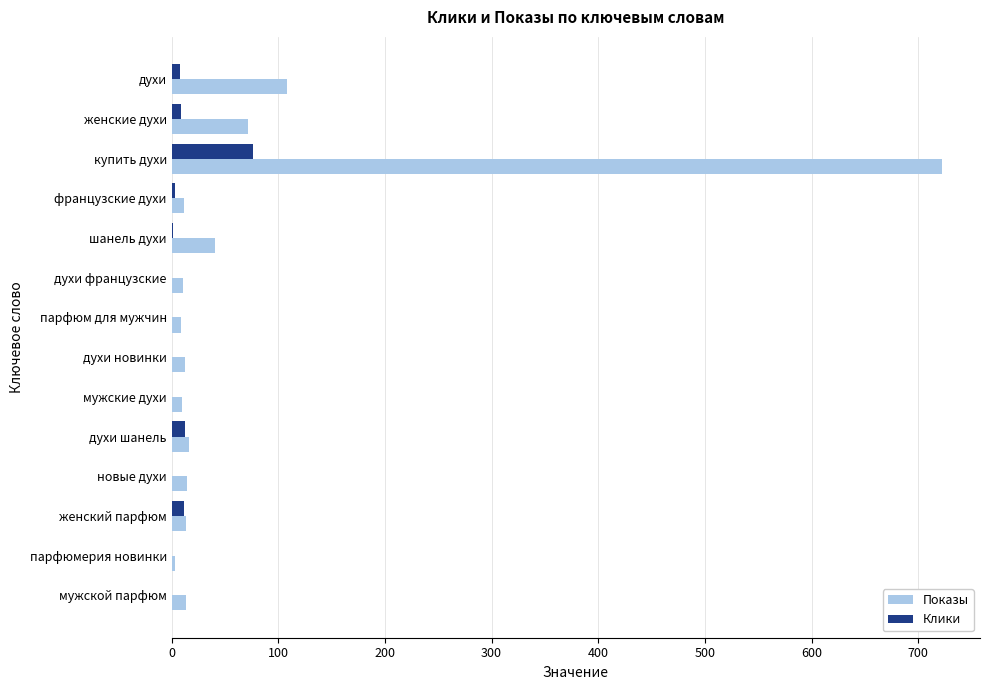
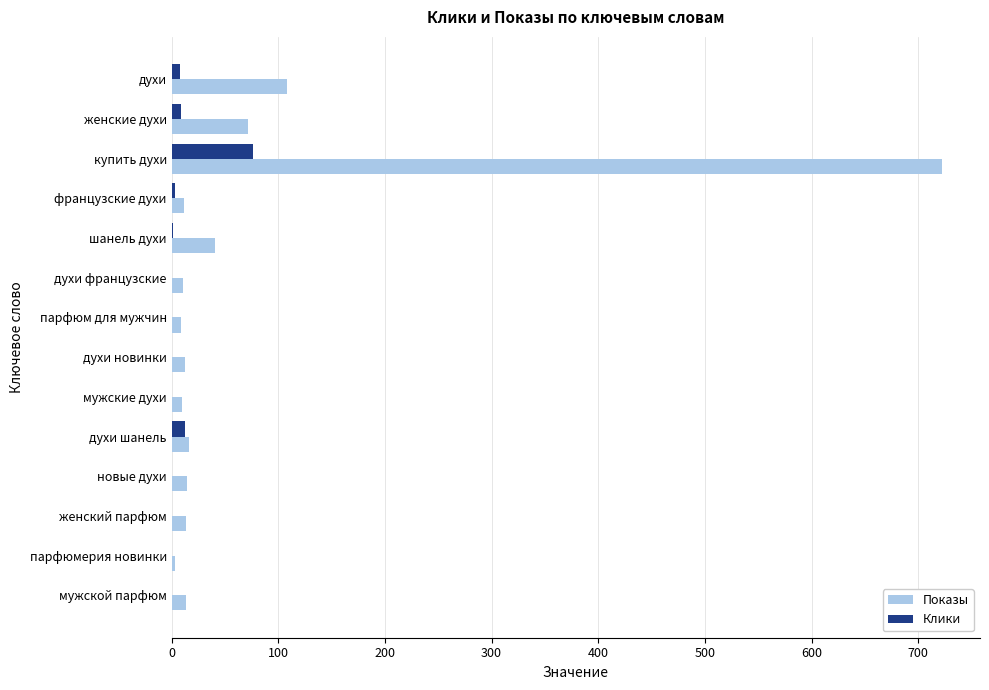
Клики, женский парфюм: 11 -> 0
